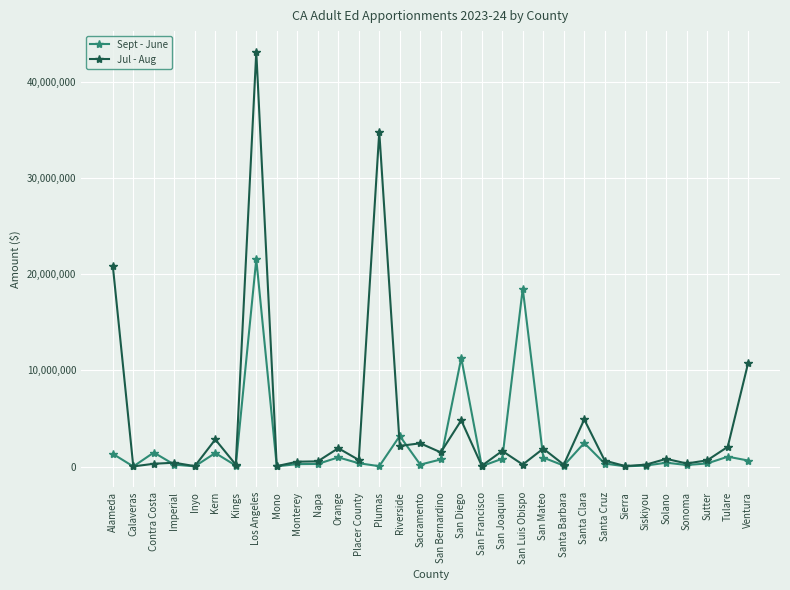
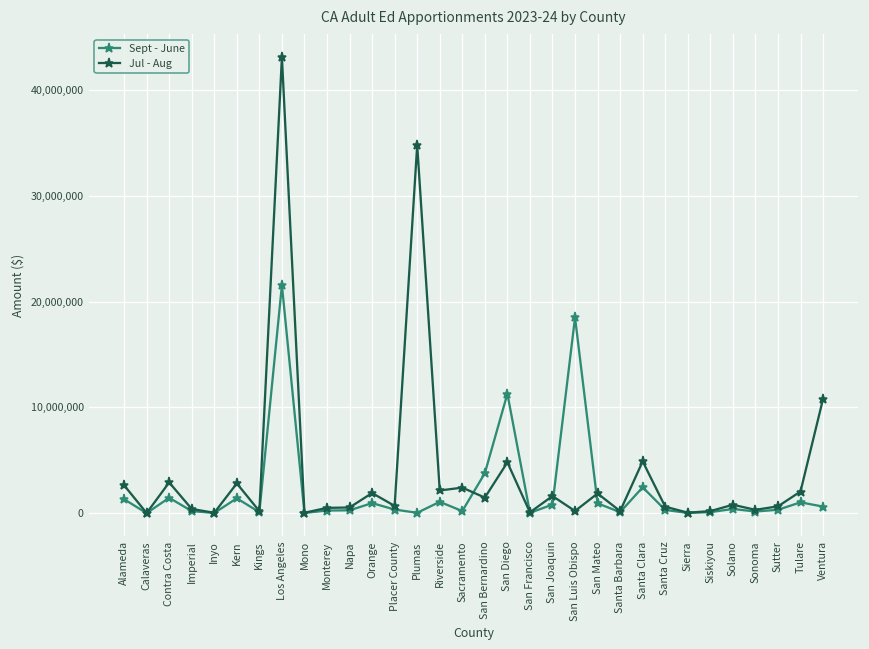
Jul - Aug, Alameda: 21,000,000 -> 3,000,000
Jul - Aug, Contra Costa: 0 -> 3,000,000
Sept - June, Riverside: 3,000,000 -> 1,000,000
Sept - June, San Bernardino: 1,000,000 -> 4,000,000
